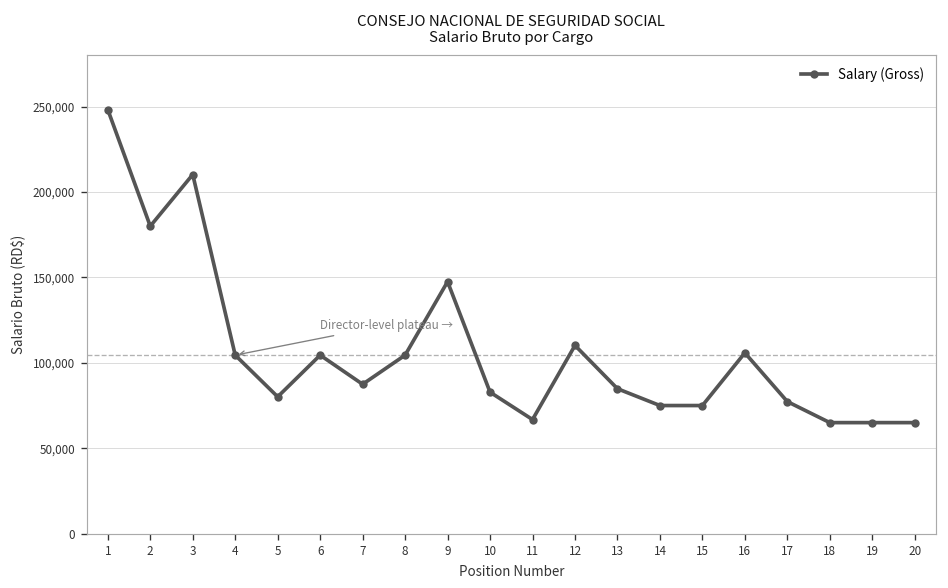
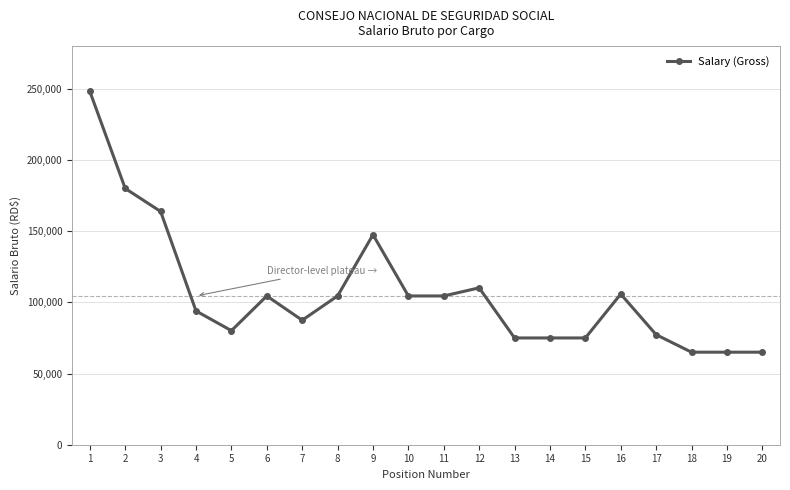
3: 210,000 -> 164,000
4: 105,000 -> 94,000
10: 83,000 -> 105,000
11: 67,000 -> 105,000
13: 85,000 -> 75,000
